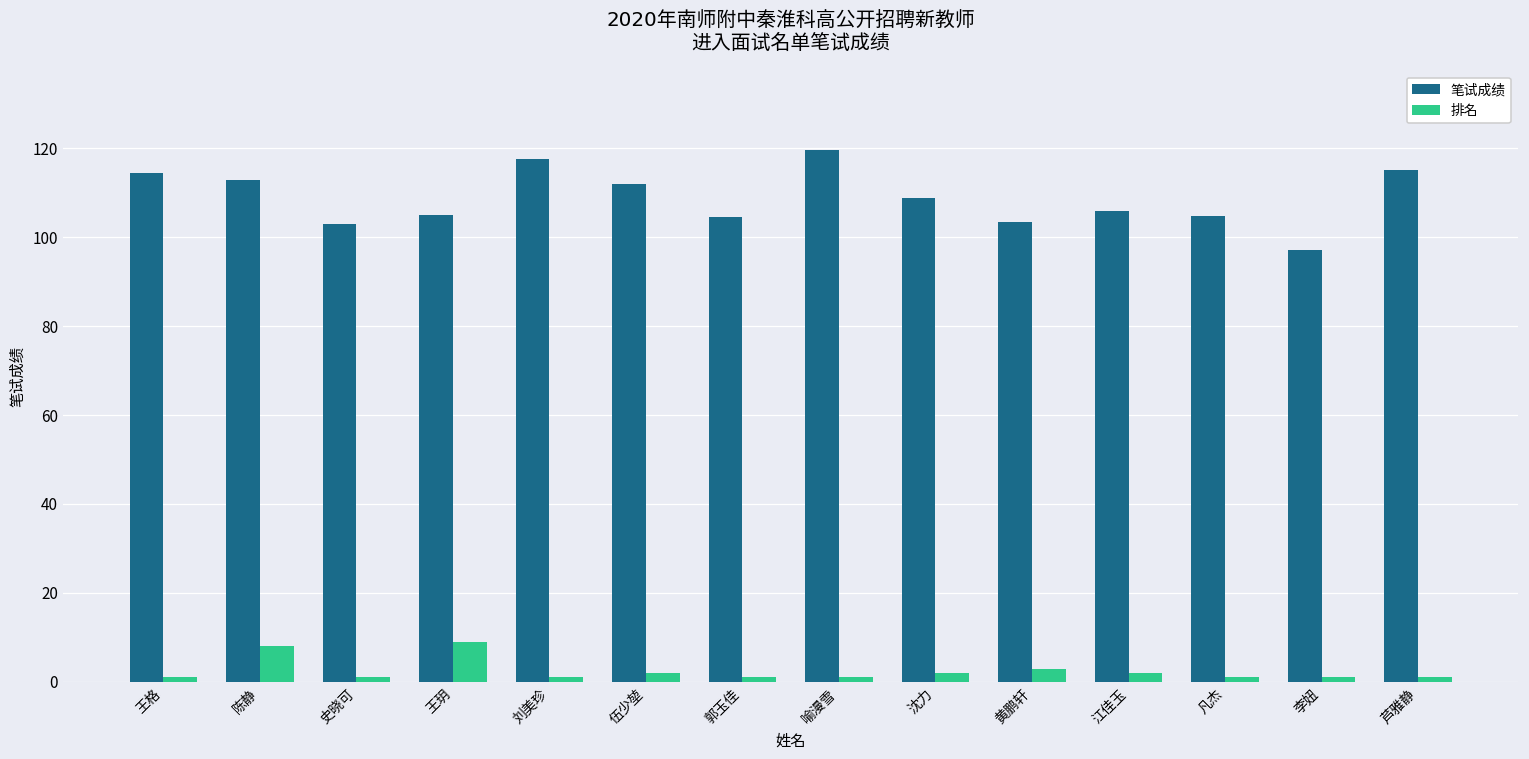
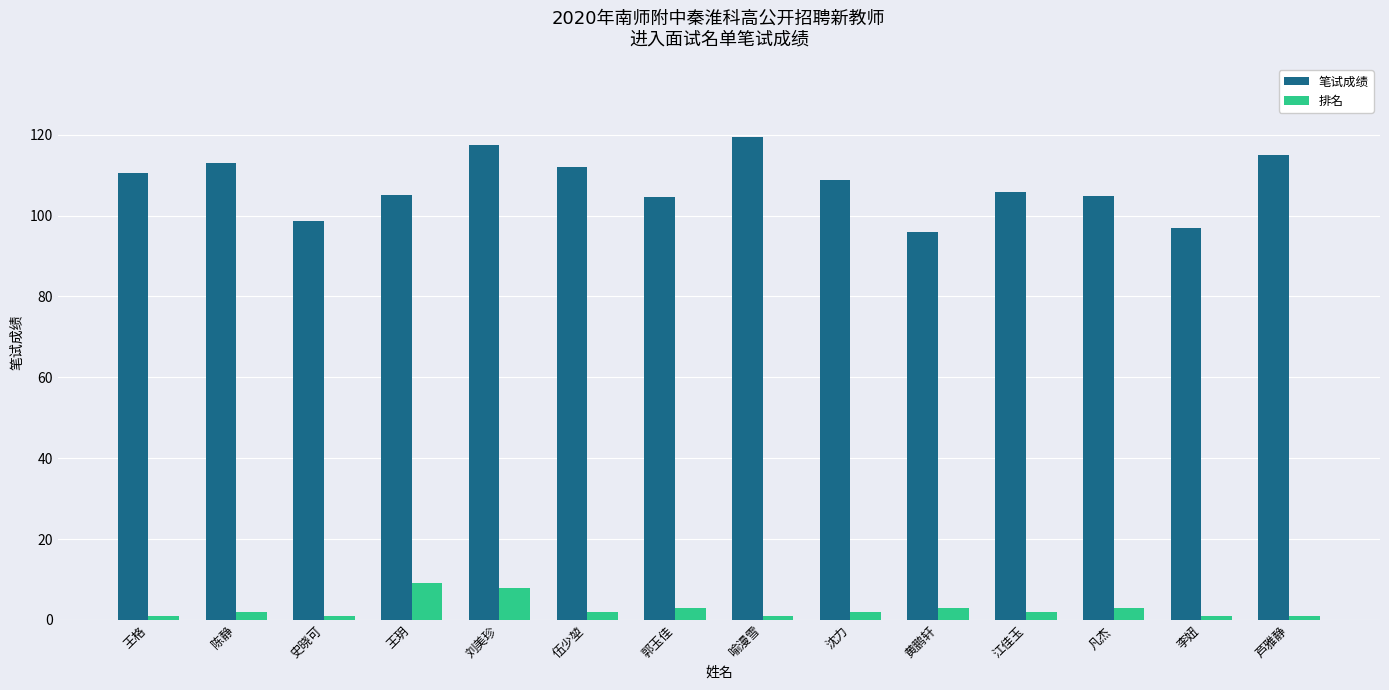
笔试成绩, 王格: 115 -> 111
排名, 陈静: 8 -> 2
笔试成绩, 史晓可: 103 -> 99
排名, 刘美珍: 1 -> 8
排名, 郭玉佳: 1 -> 3
笔试成绩, 黄鹏轩: 104 -> 96
排名, 凡杰: 1 -> 3
